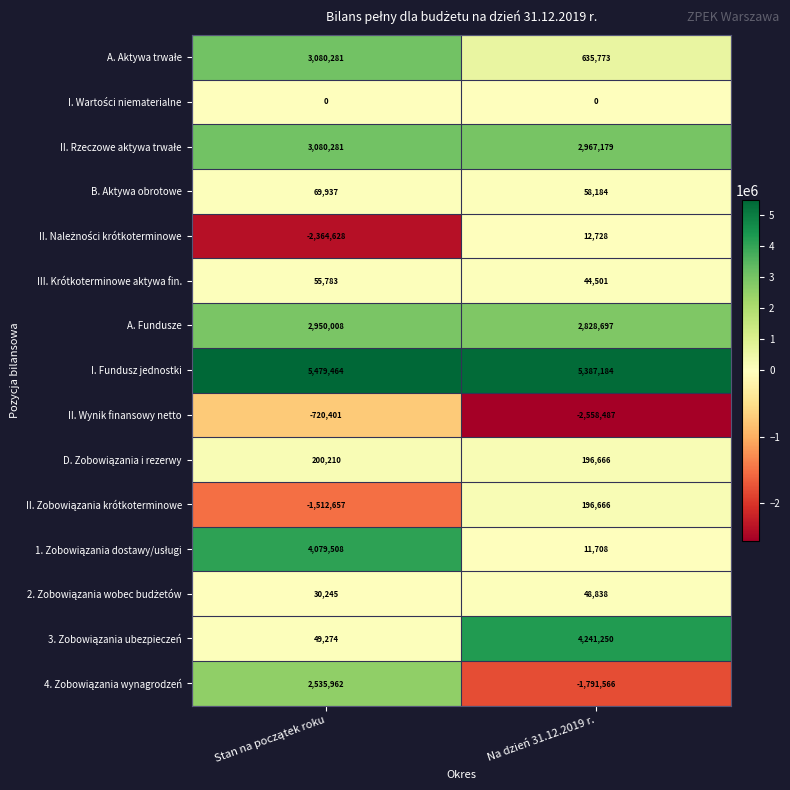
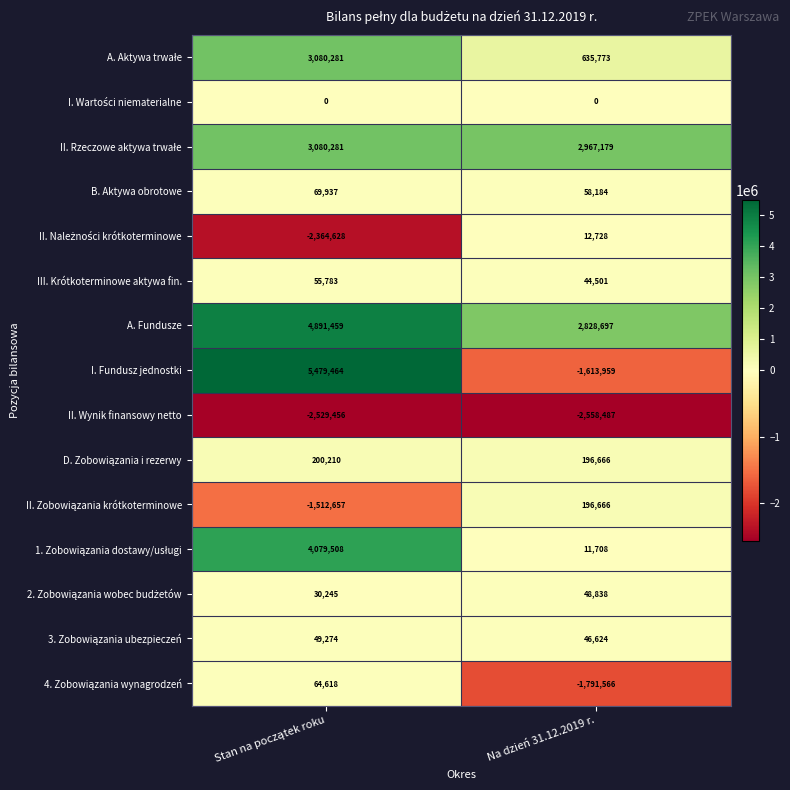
A. Fundusze, Stan na początek roku: 2,950,008 -> 4,891,459
I. Fundusz jednostki, Na dzień 31.12.2019 r.: 5,387,184 -> -1,613,959
II. Wynik finansowy netto, Stan na początek roku: -720,401 -> -2,529,456
3. Zobowiązania ubezpieczeń, Na dzień 31.12.2019 r.: 4,241,250 -> 46,624
4. Zobowiązania wynagrodzeń, Stan na początek roku: 2,535,962 -> 64,618
